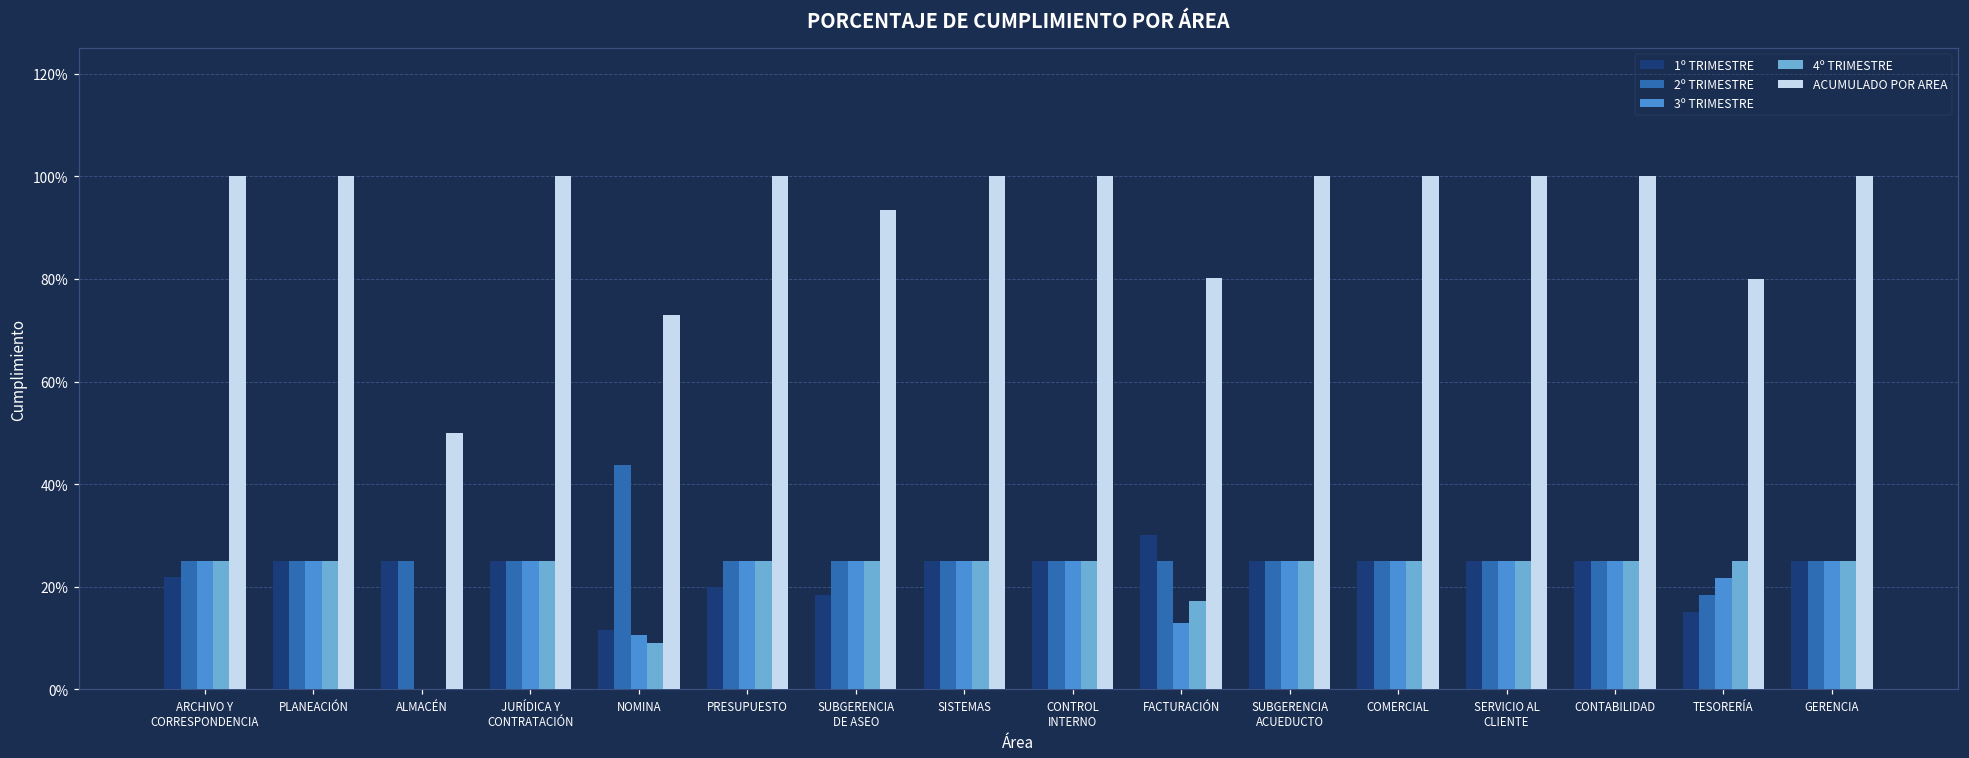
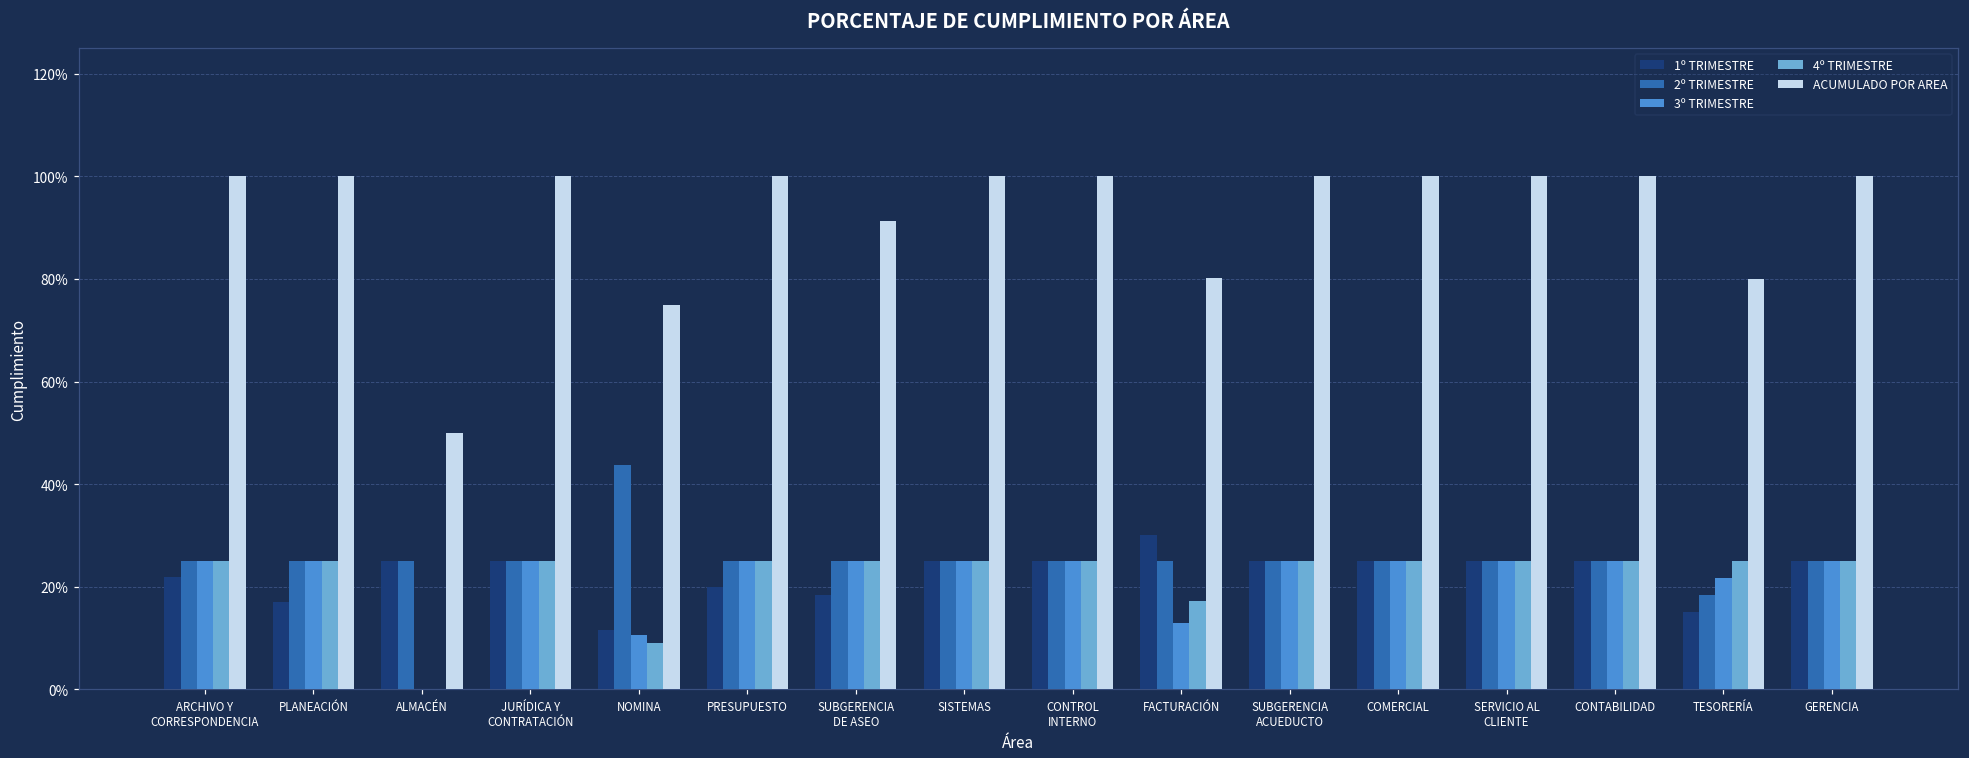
1º TRIMESTRE, PLANEACIÓN: 25% -> 17%
ACUMULADO POR AREA, NOMINA: 73% -> 75%
ACUMULADO POR AREA, SUBGERENCIA DE ASEO: 94% -> 91%
